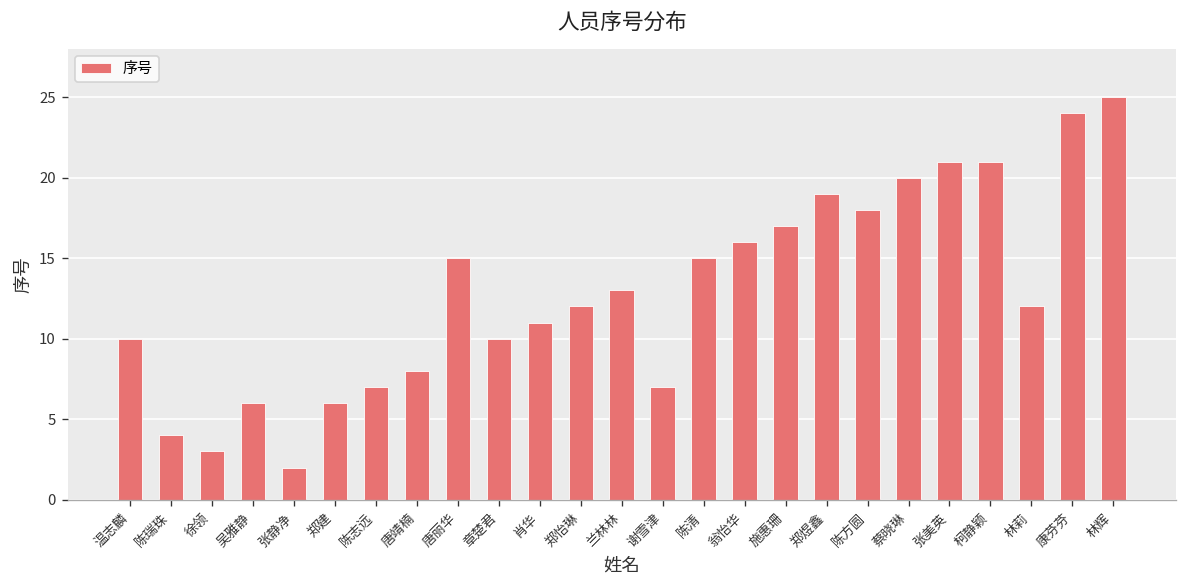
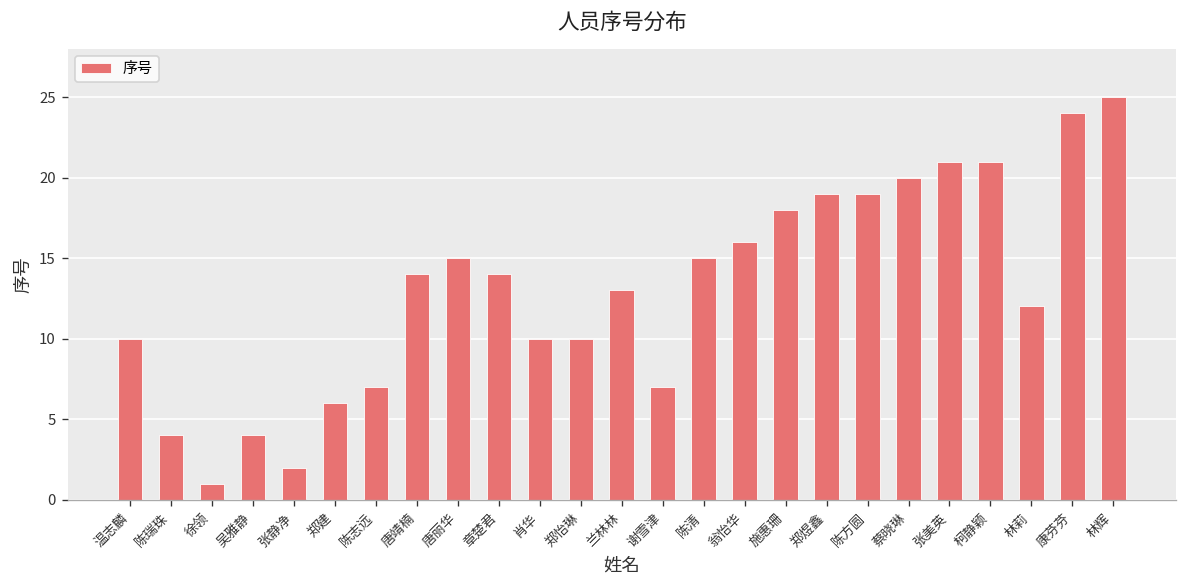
徐领: 3 -> 1
吴雅静: 6 -> 4
唐靖楠: 8 -> 14
章楚君: 10 -> 14
肖华: 11 -> 10
郑怡琳: 12 -> 10
施惠珊: 17 -> 18
陈方圆: 18 -> 19
